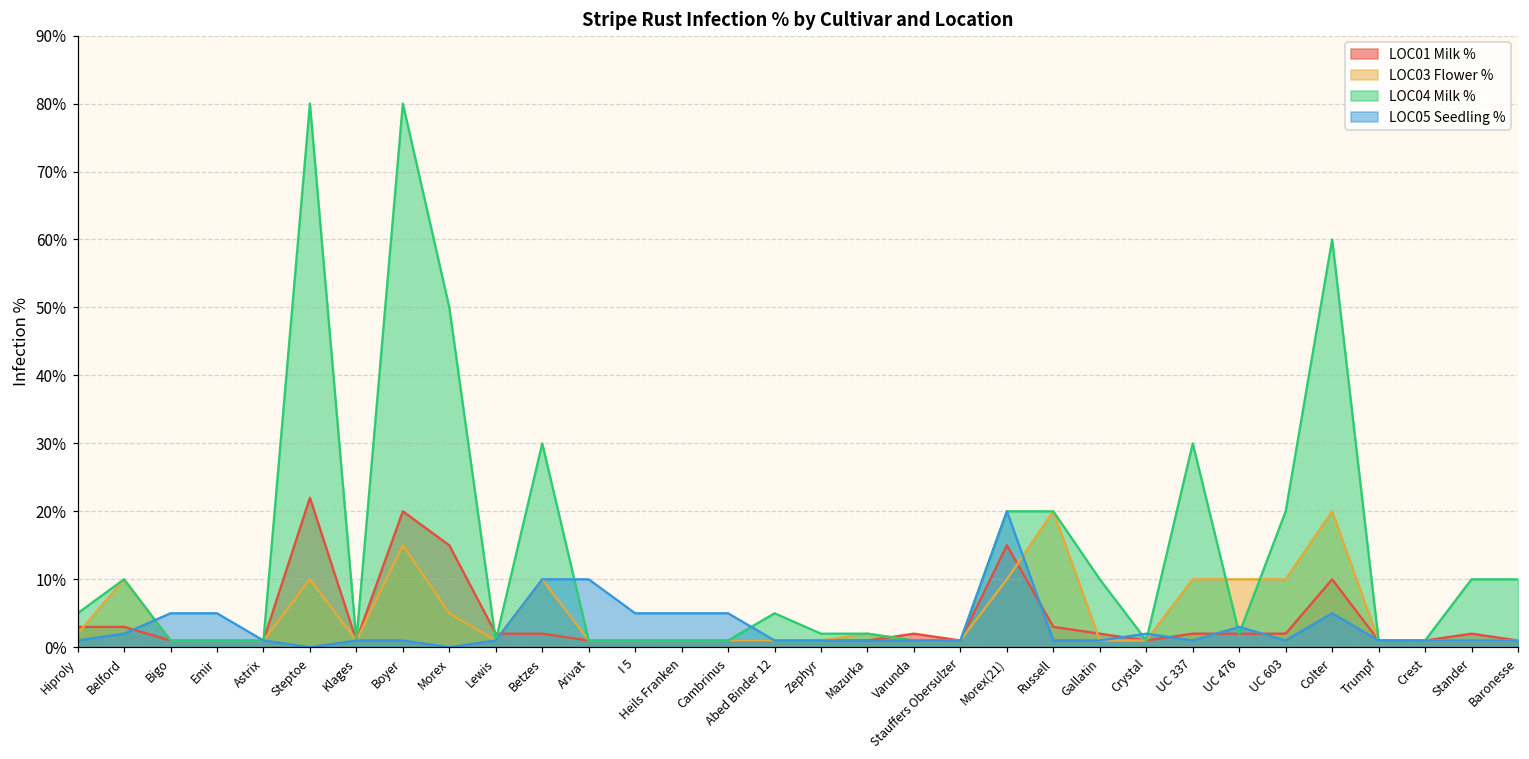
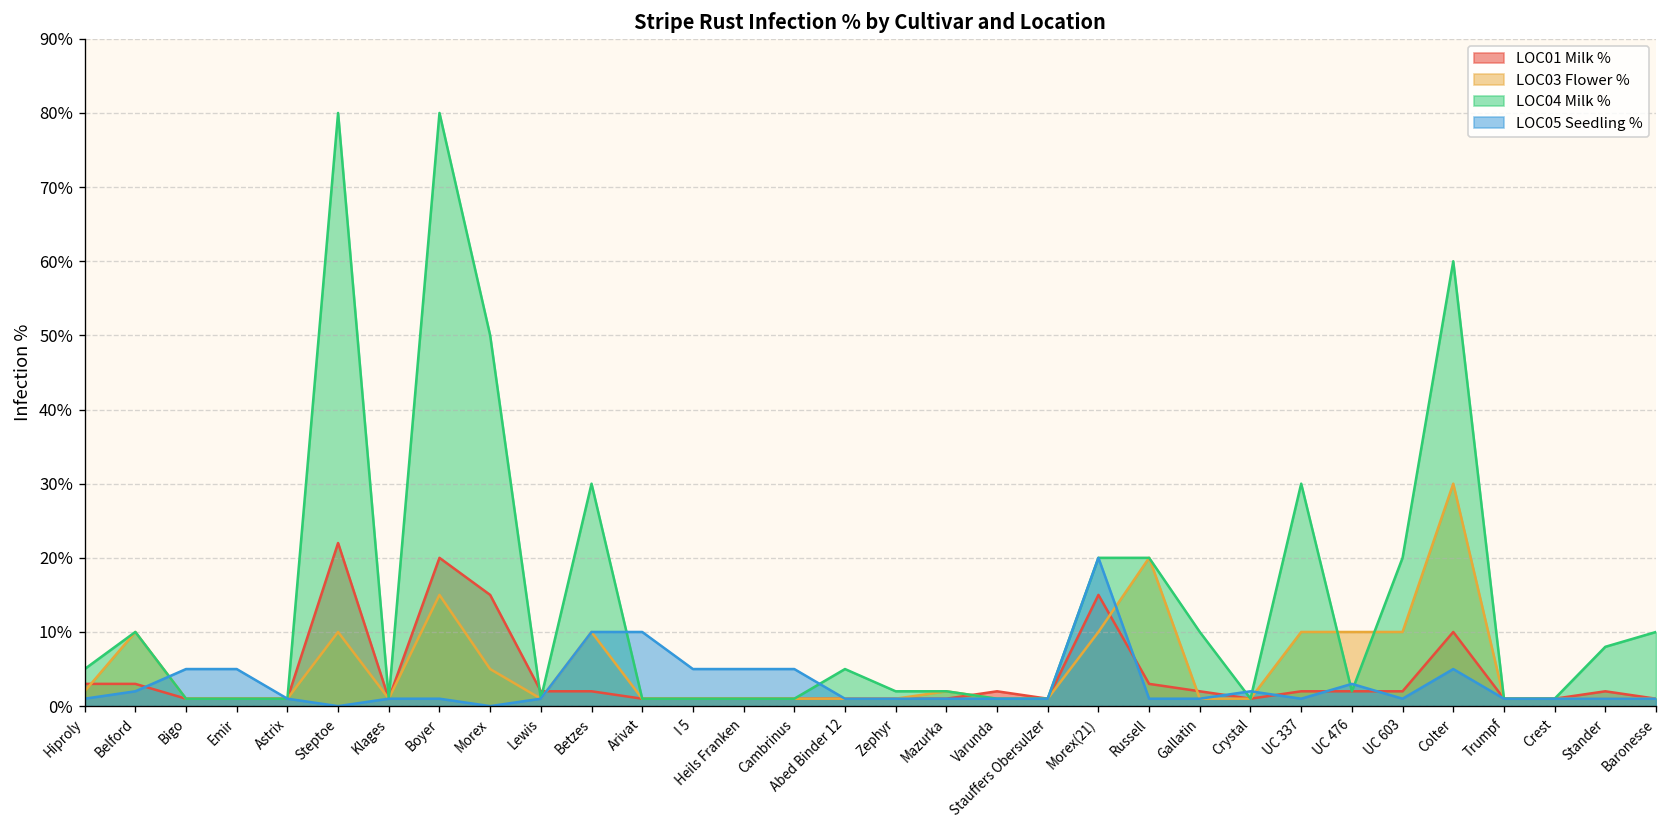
LOC03 Flower %, Colter: 20% -> 30%
LOC04 Milk %, Stander: 10% -> 8%
